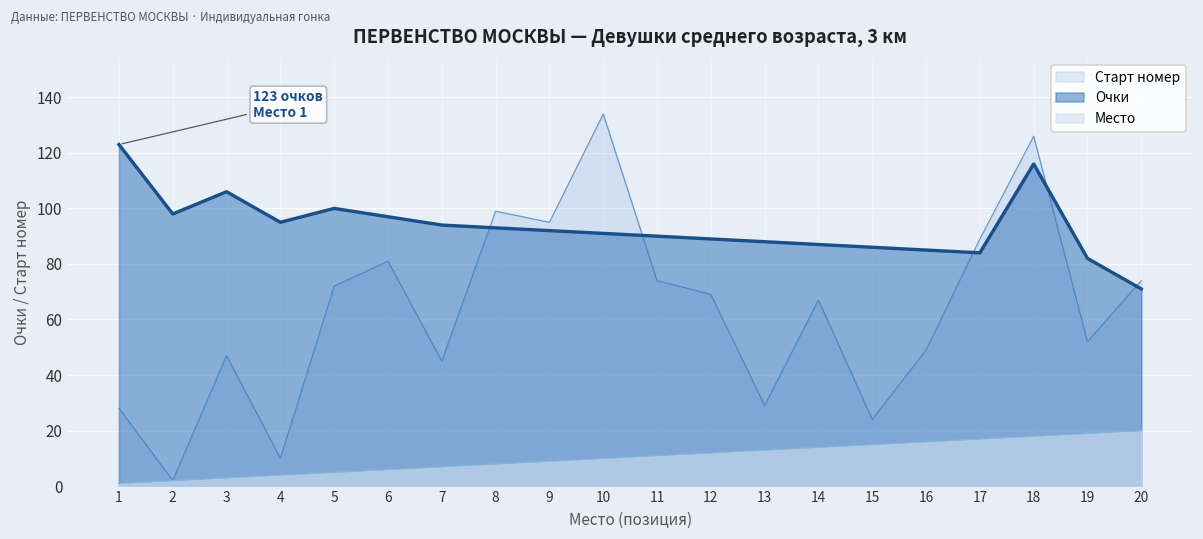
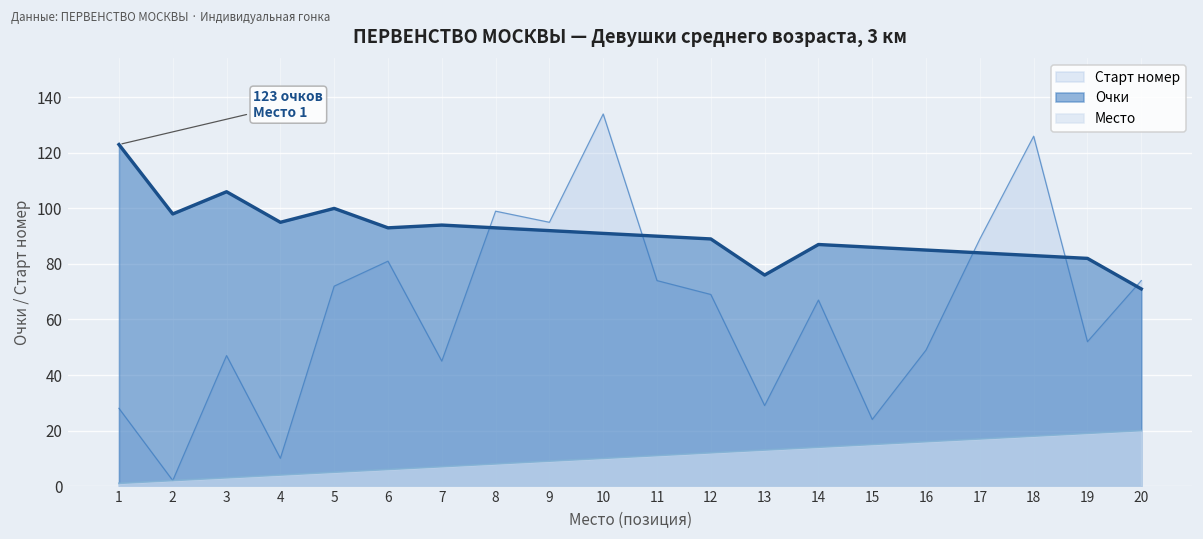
Очки, 6: 97 -> 93
Очки, 13: 88 -> 76
Очки, 18: 116 -> 83
